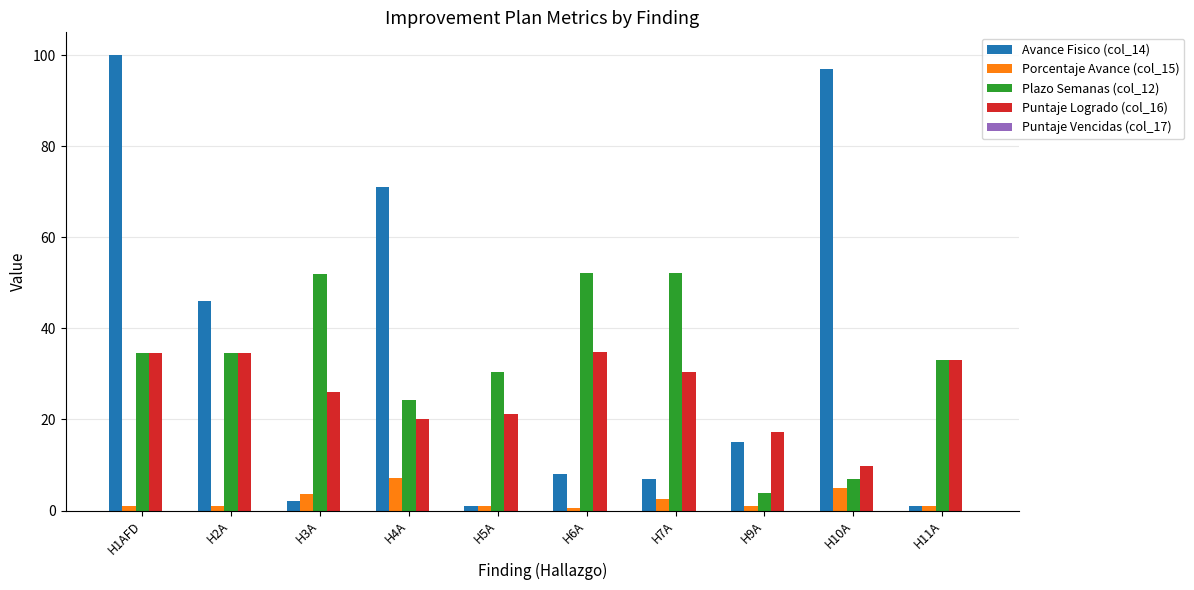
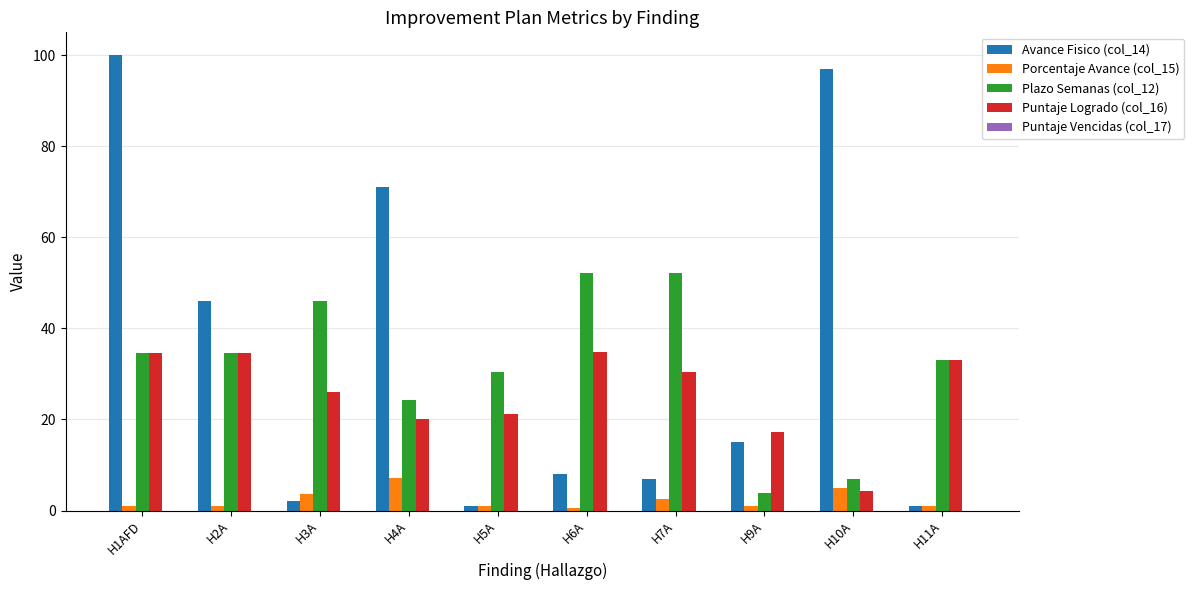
Plazo Semanas (col_12), H3A: 52 -> 46
Puntaje Logrado (col_16), H10A: 10 -> 4
